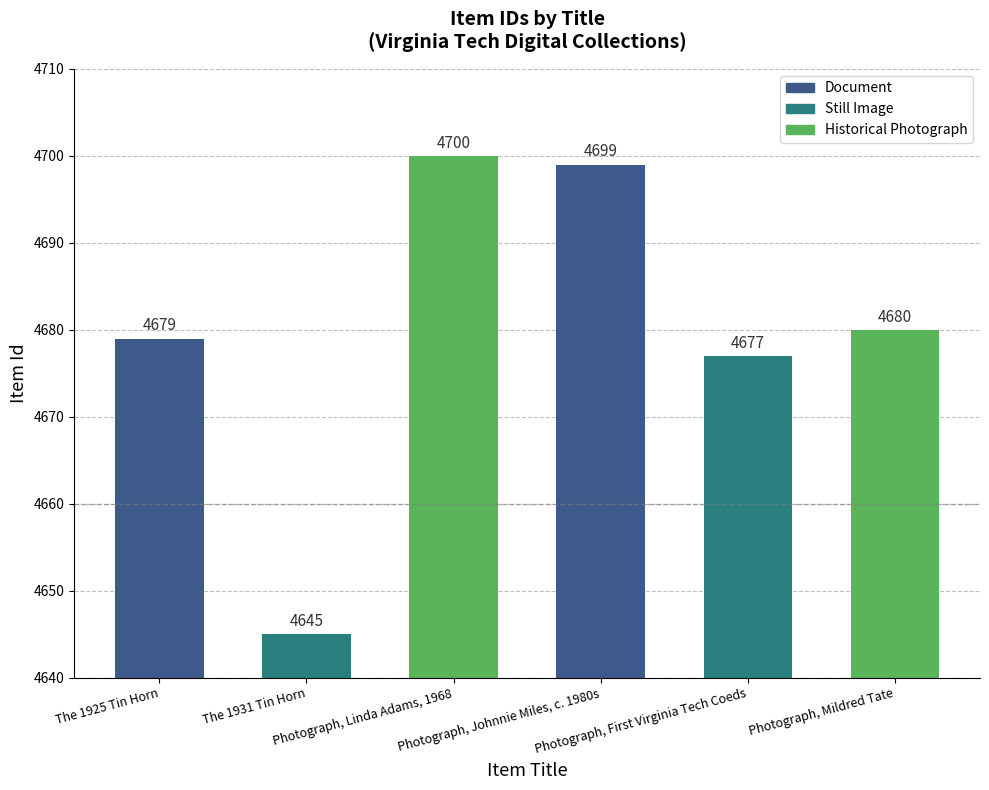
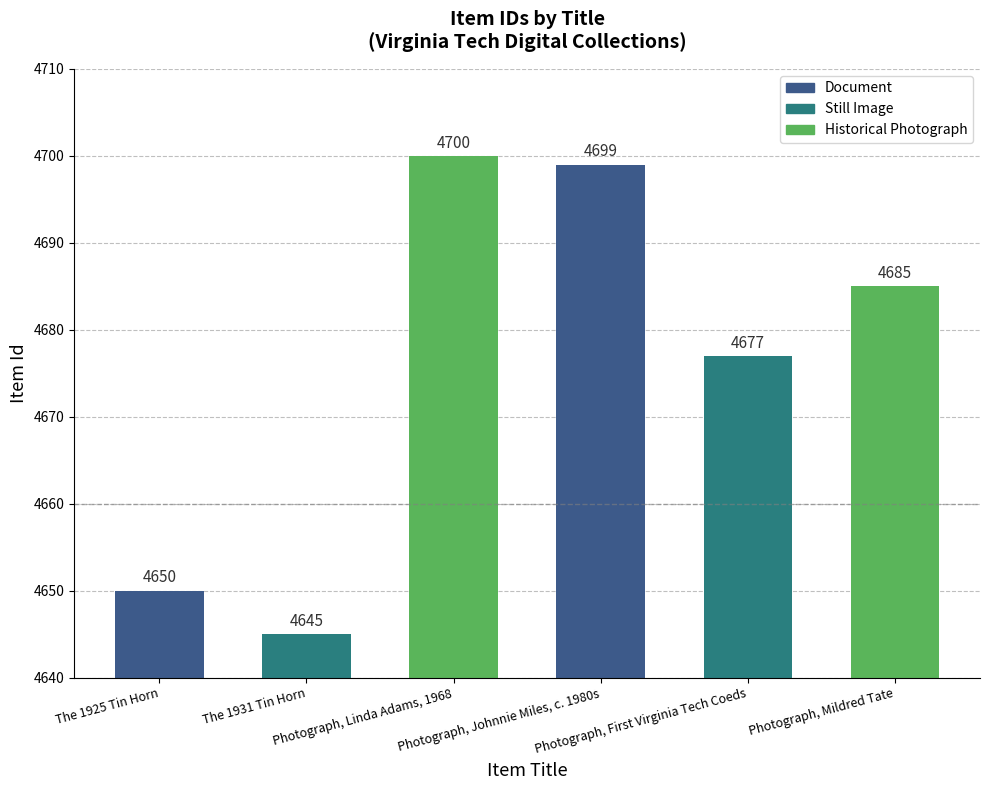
The 1925 Tin Horn: 4679 -> 4650
Photograph, Mildred Tate: 4680 -> 4685
